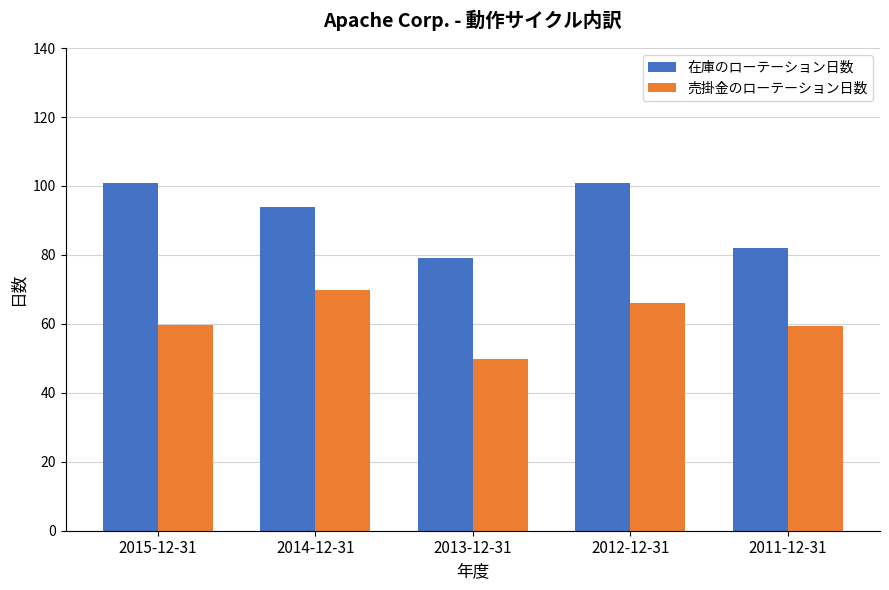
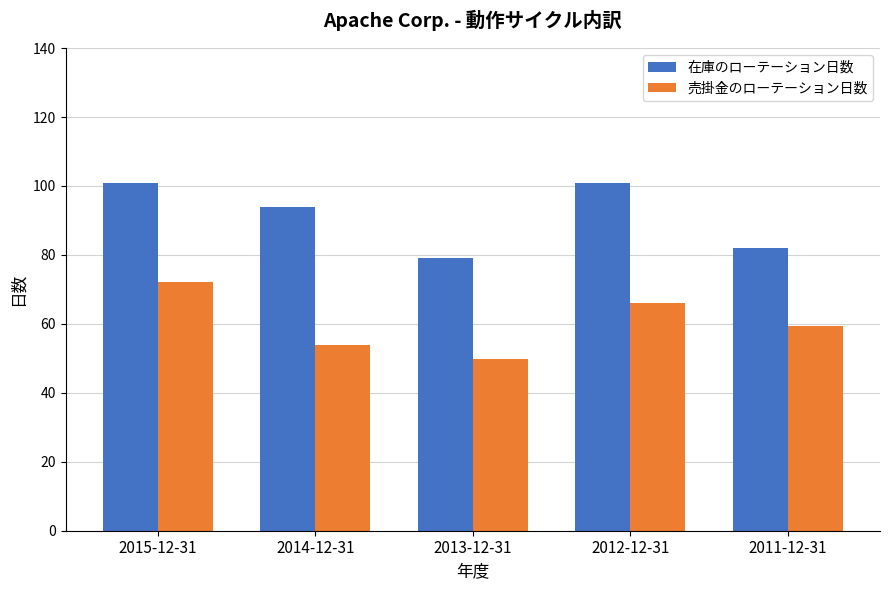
売掛金のローテーション日数, 2015-12-31: 60 -> 72
売掛金のローテーション日数, 2014-12-31: 70 -> 54
